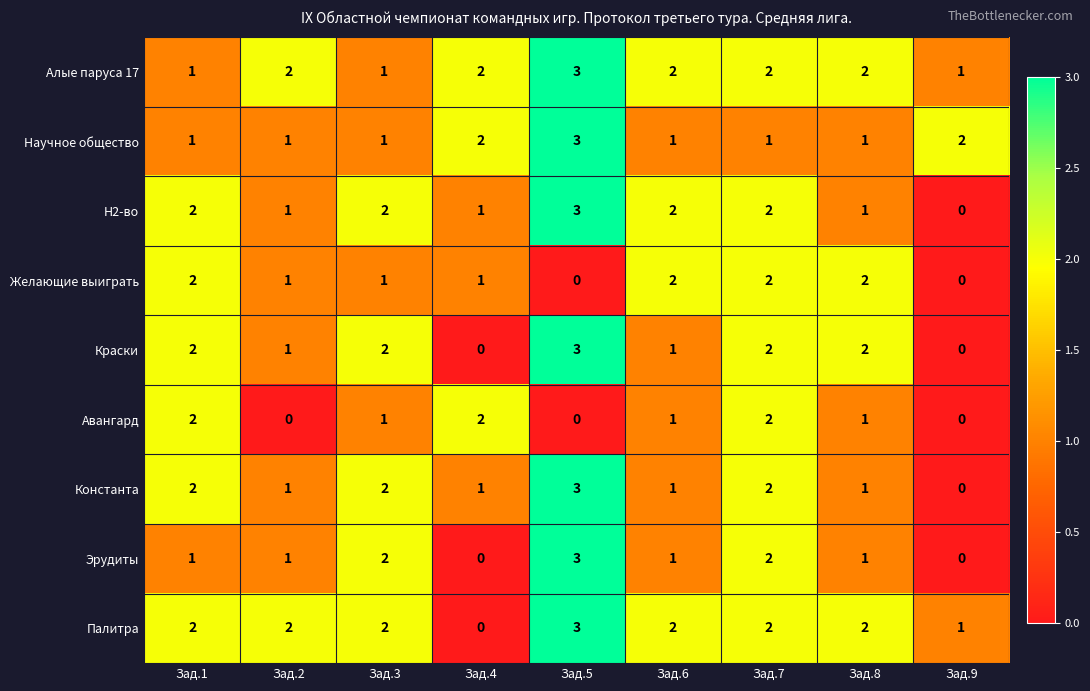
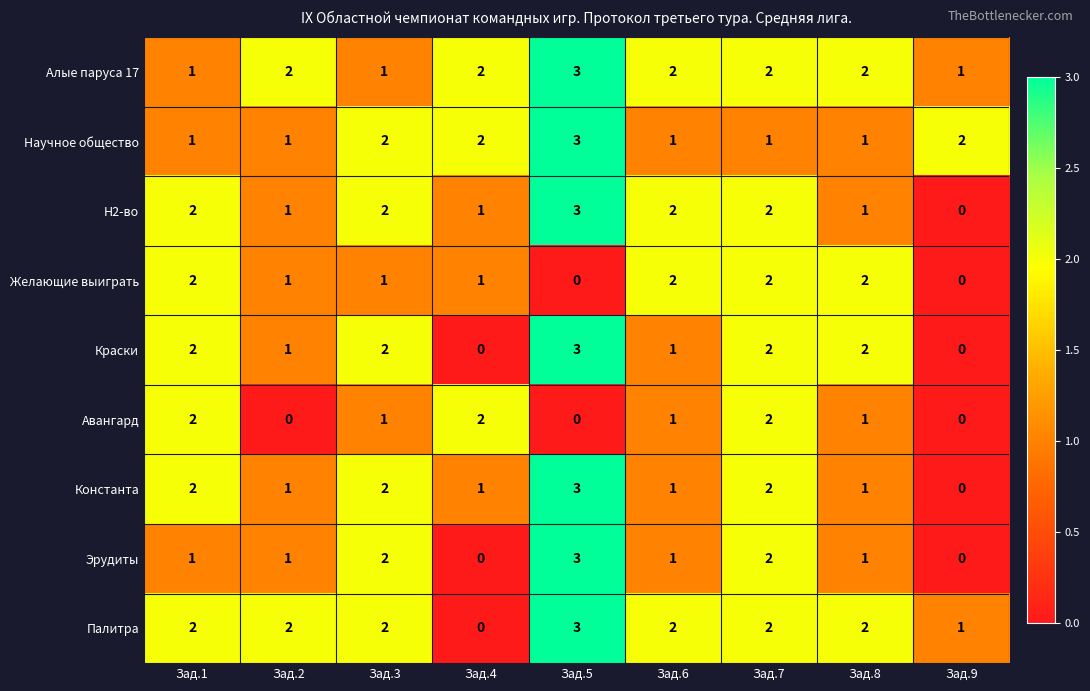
Научное общество, Зад.3: 1 -> 2
